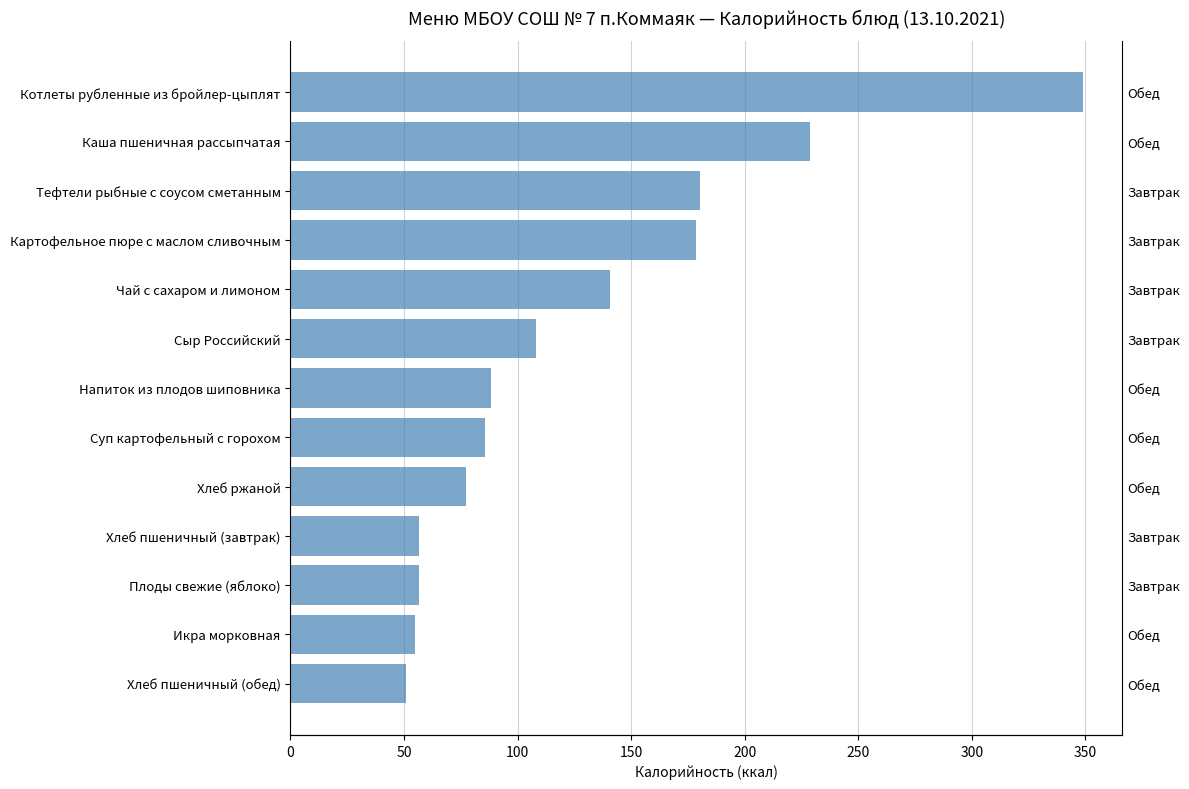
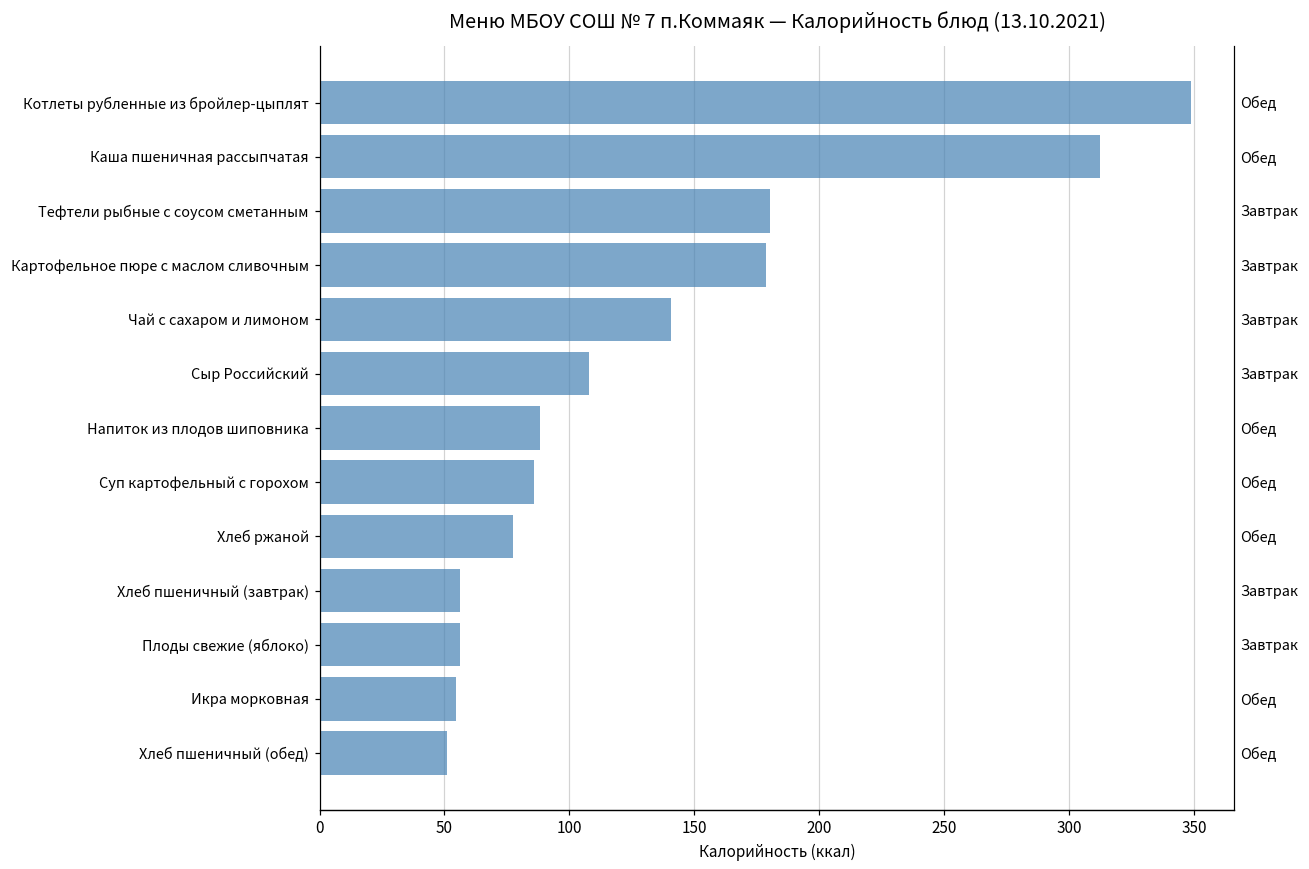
Каша пшеничная рассыпчатая: 229 -> 312
